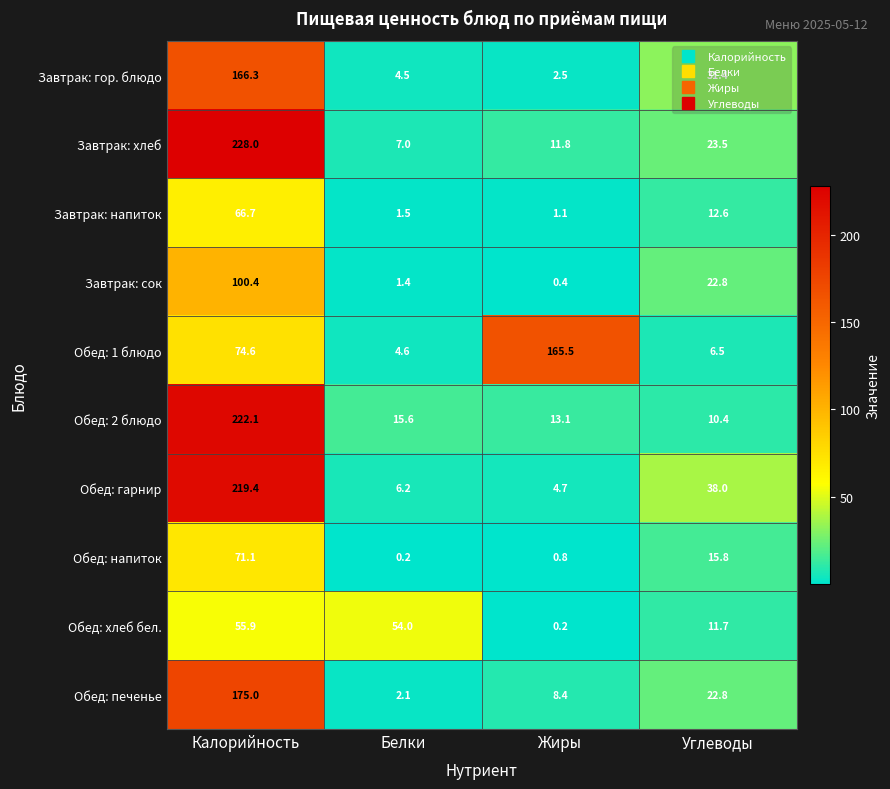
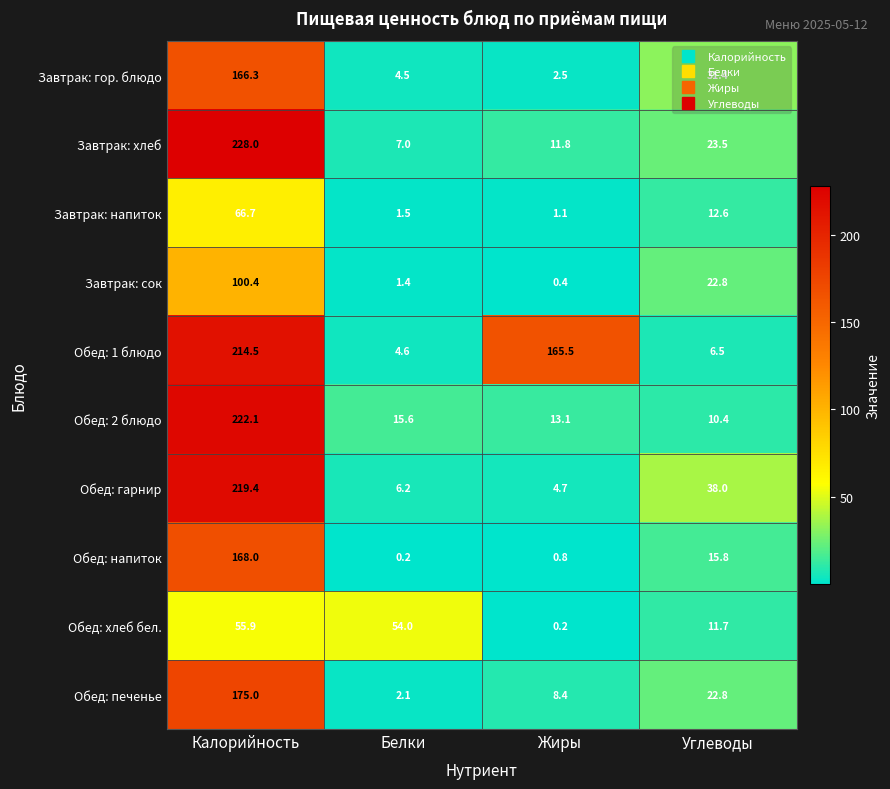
Обед: 1 блюдо, Калорийность: 74.6 -> 214.5
Обед: напиток, Калорийность: 71.1 -> 168.0
